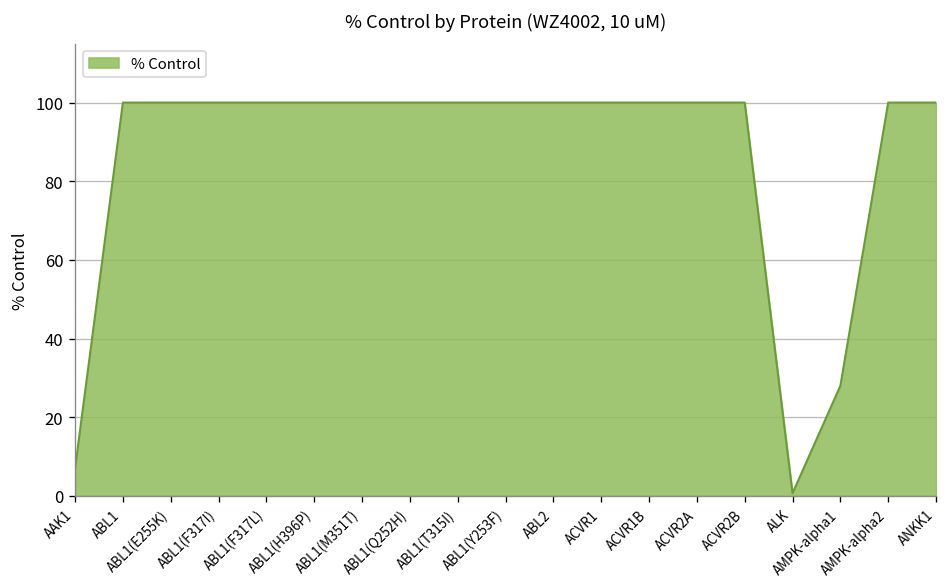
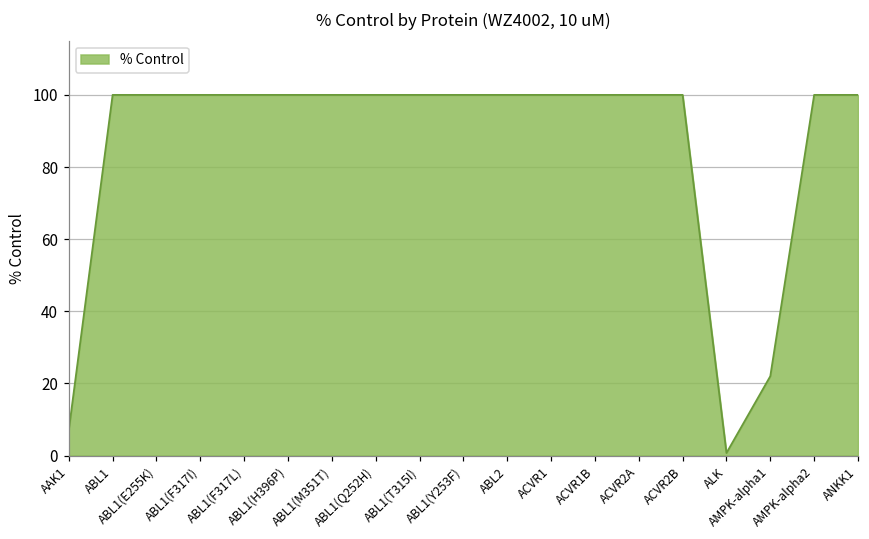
AMPK-alpha1: 28 -> 22
